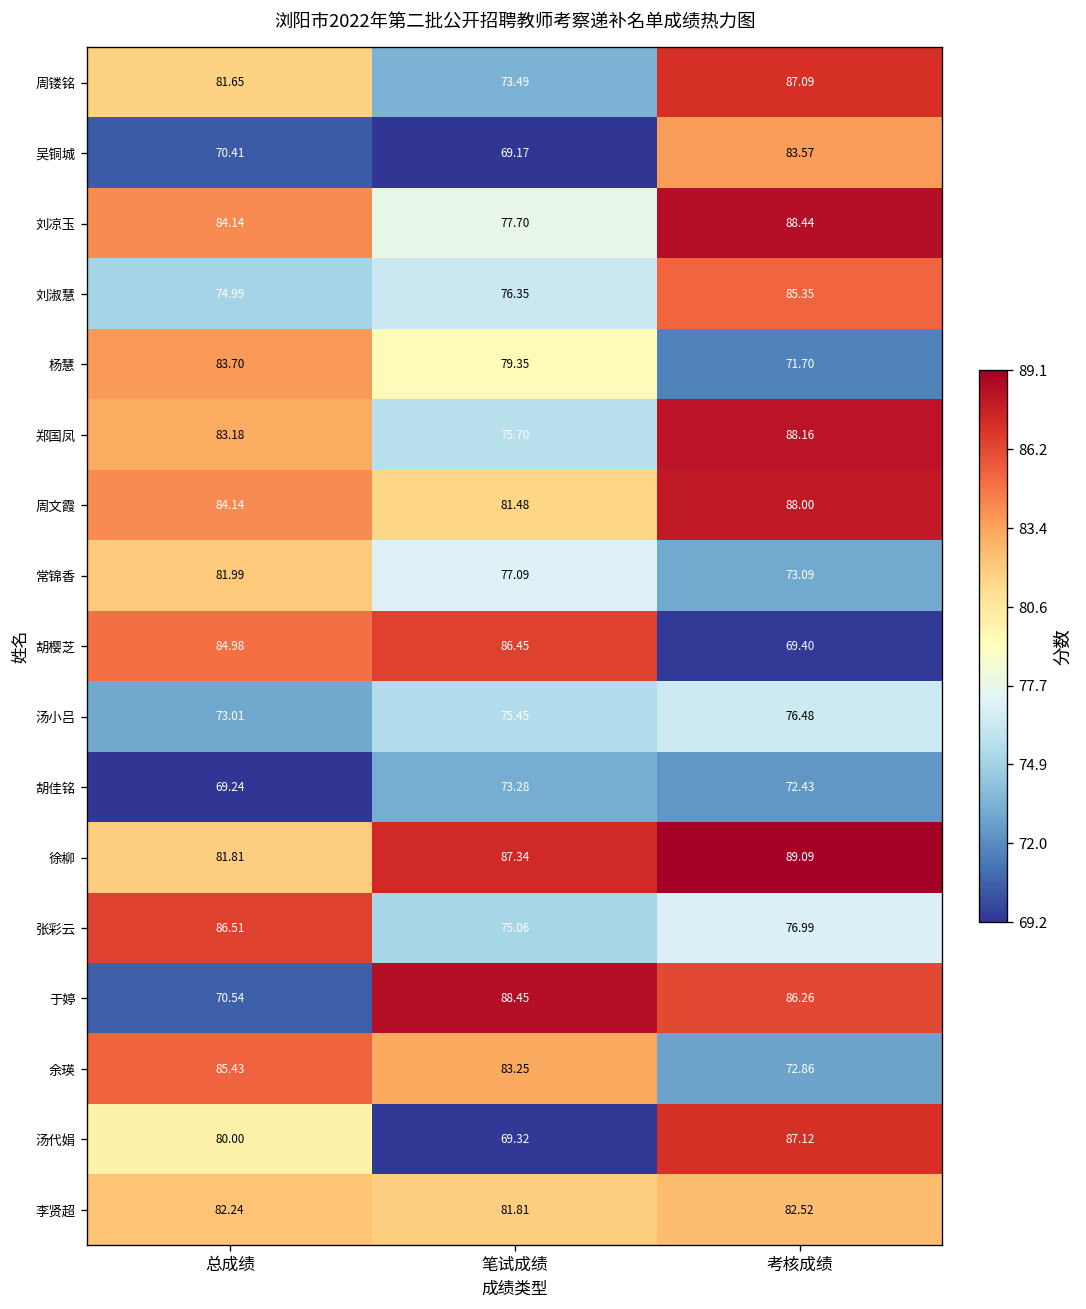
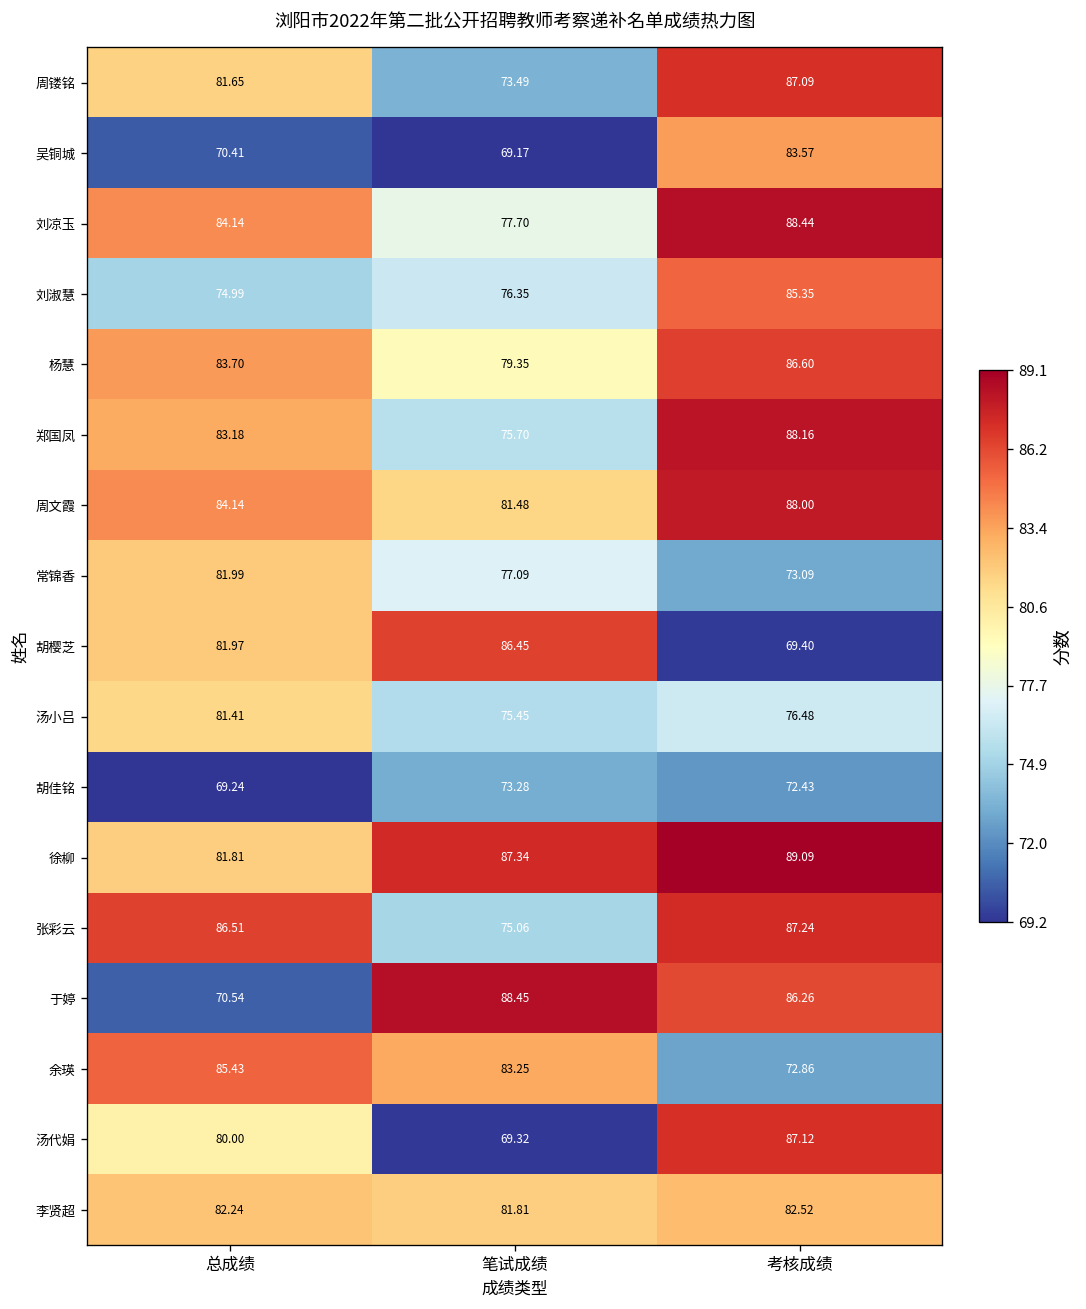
杨慧, 考核成绩: 71.70 -> 86.60
胡樱芝, 总成绩: 84.98 -> 81.97
汤小吕, 总成绩: 73.01 -> 81.41
张彩云, 考核成绩: 76.99 -> 87.24
